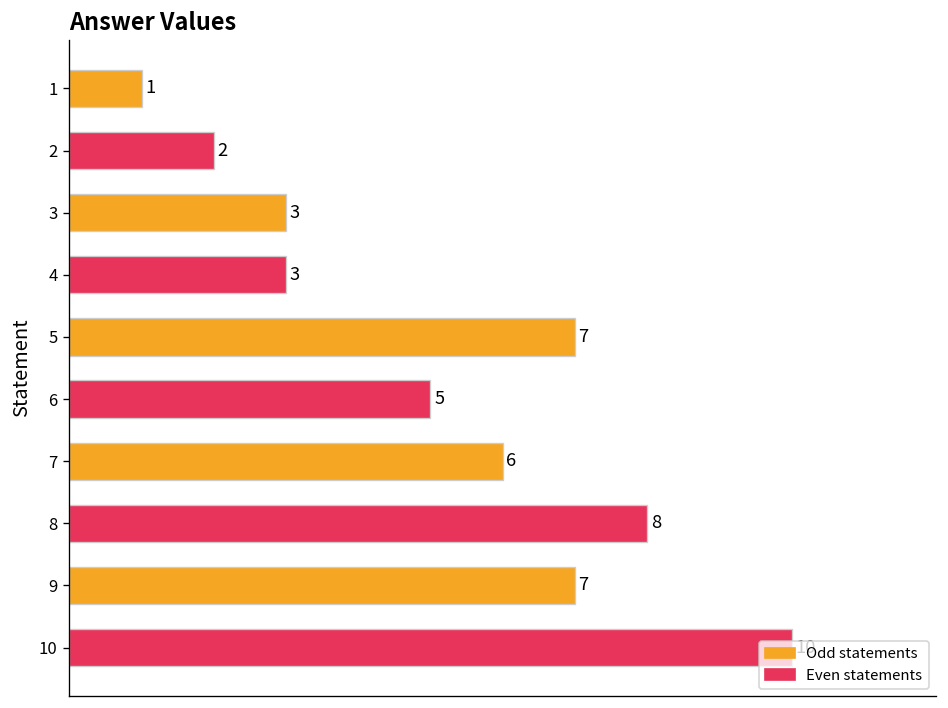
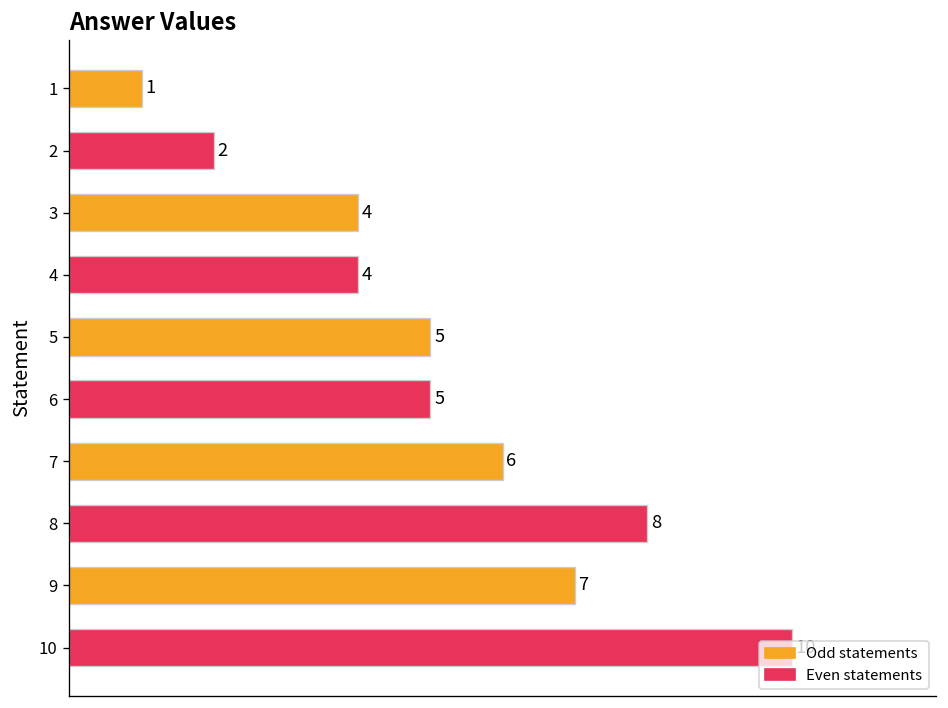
3: 3 -> 4
4: 3 -> 4
5: 7 -> 5
